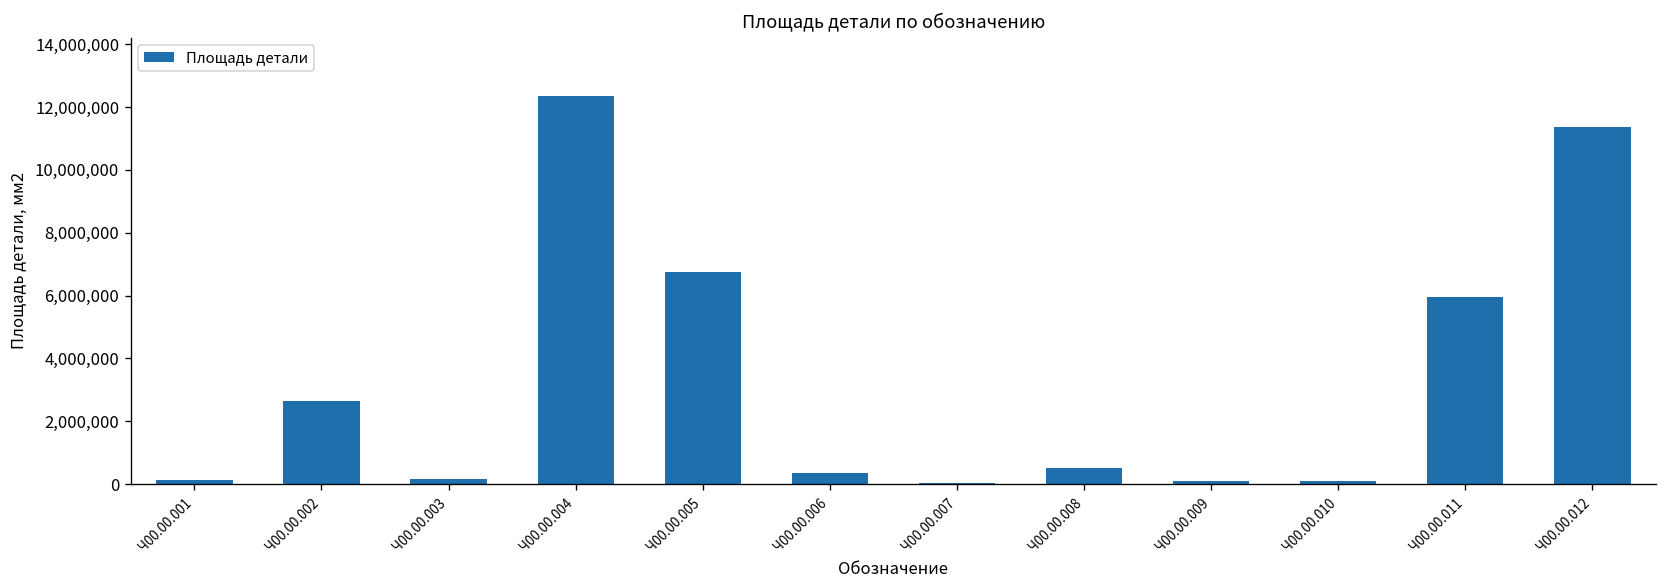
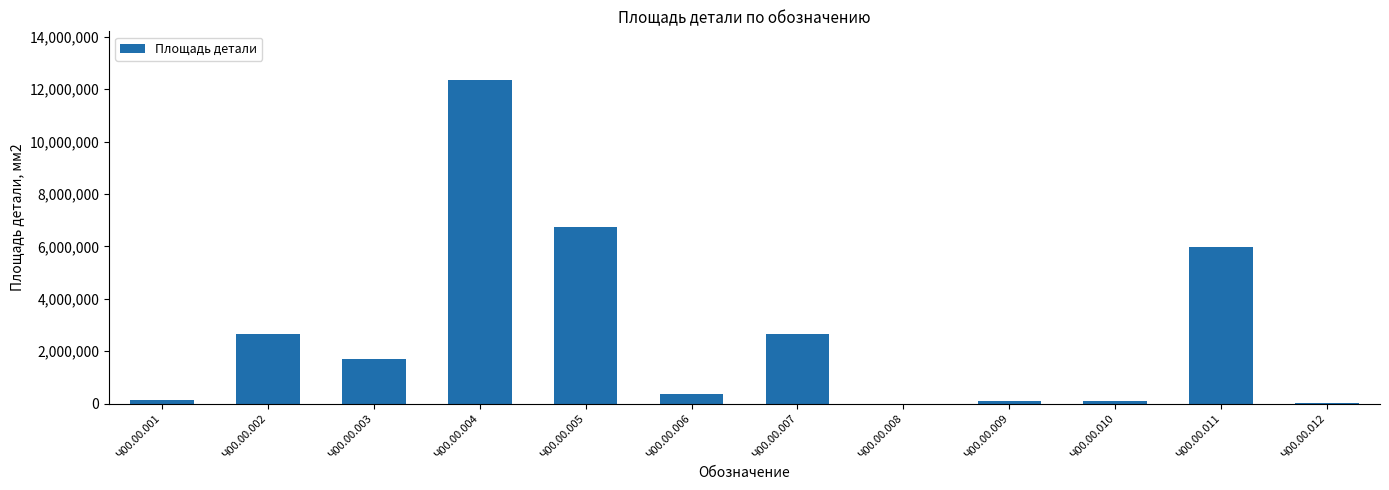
Ч00.00.003: 200,000 -> 1,700,000
Ч00.00.007: 0 -> 2,600,000
Ч00.00.008: 500,000 -> 0
Ч00.00.012: 11,400,000 -> 0
